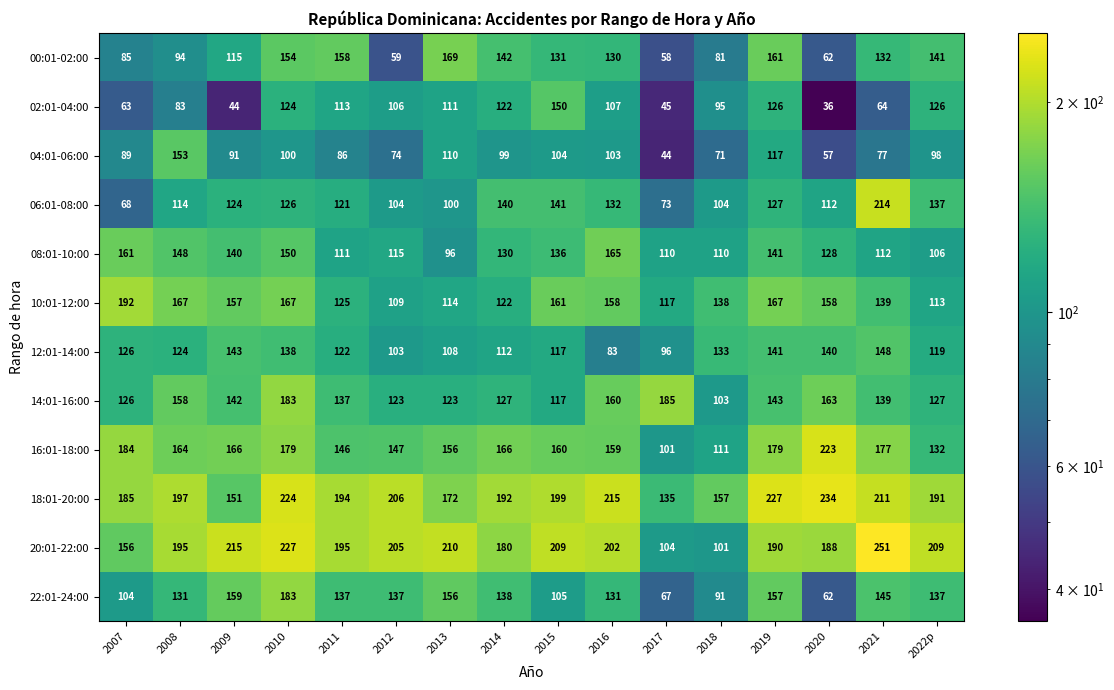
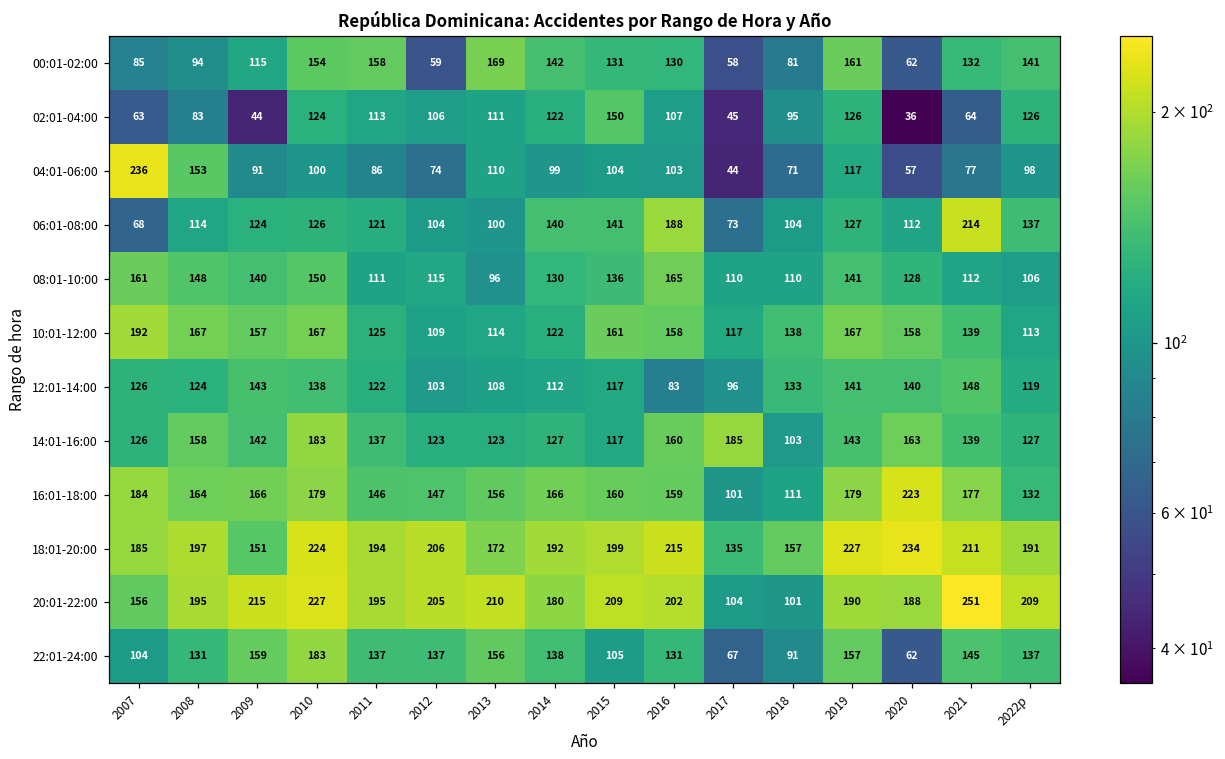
04:01-06:00, 2007: 89 -> 236
06:01-08:00, 2016: 132 -> 188
